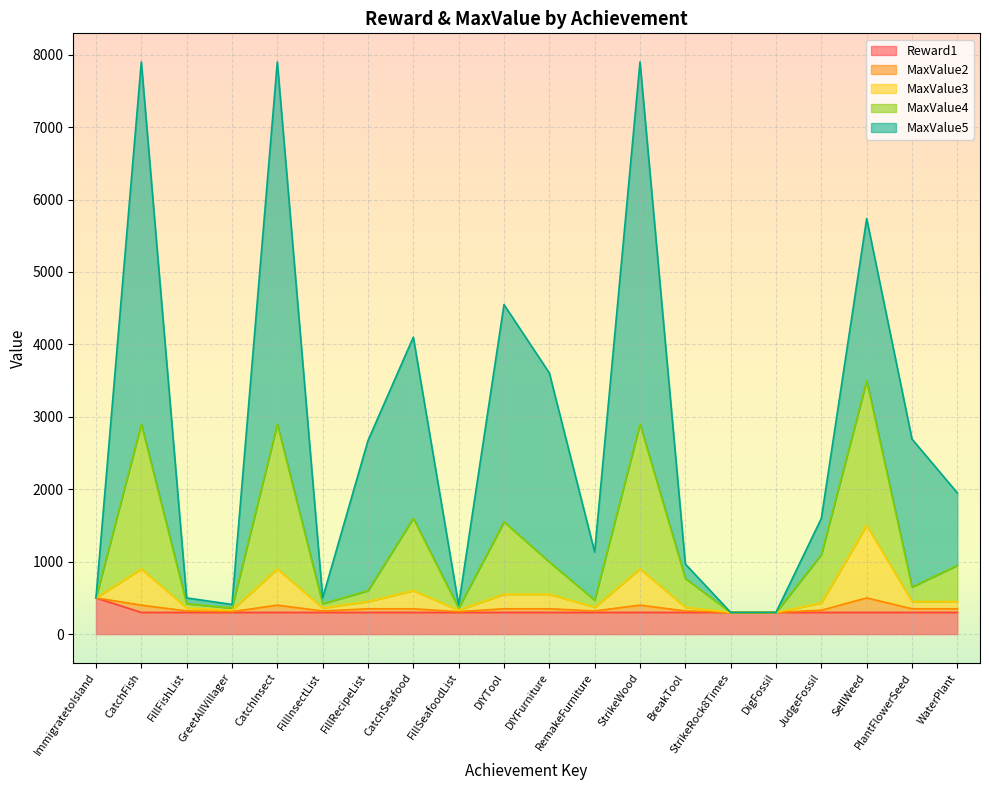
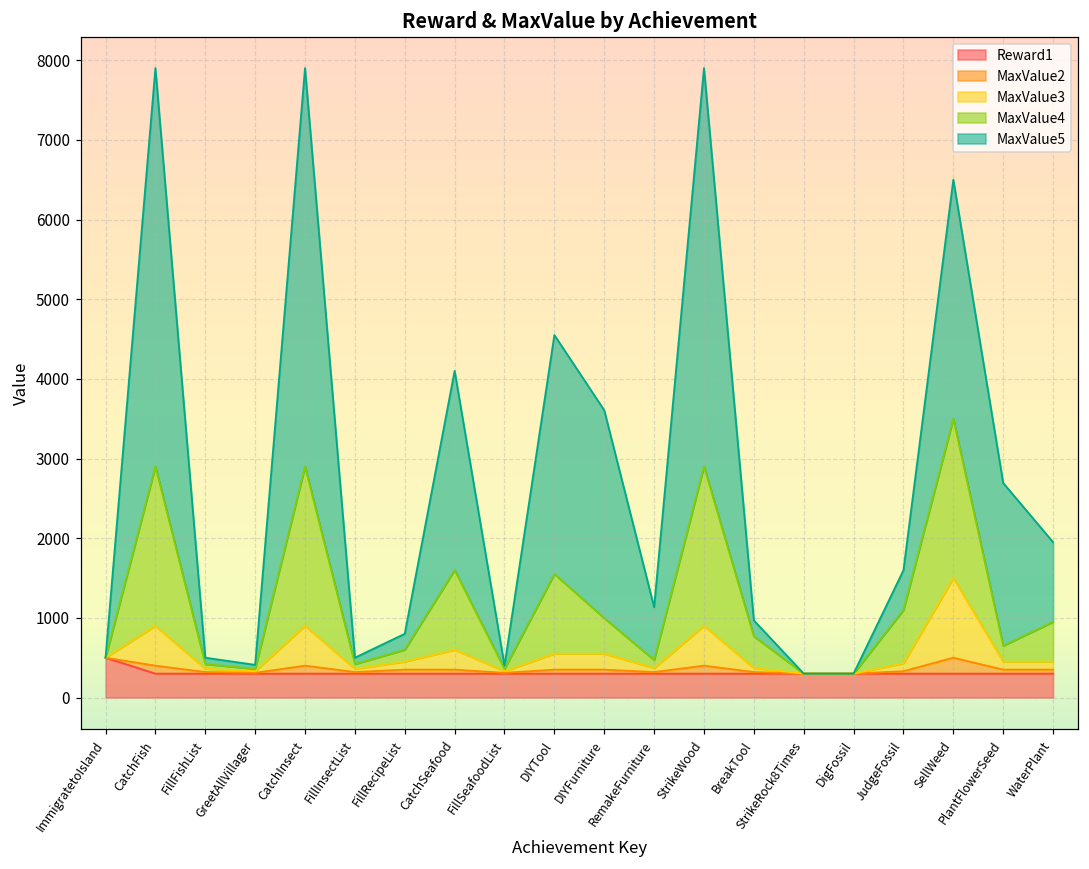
MaxValue5, FillRecipeList: 2100 -> 200
MaxValue5, SellWeed: 2200 -> 3000
